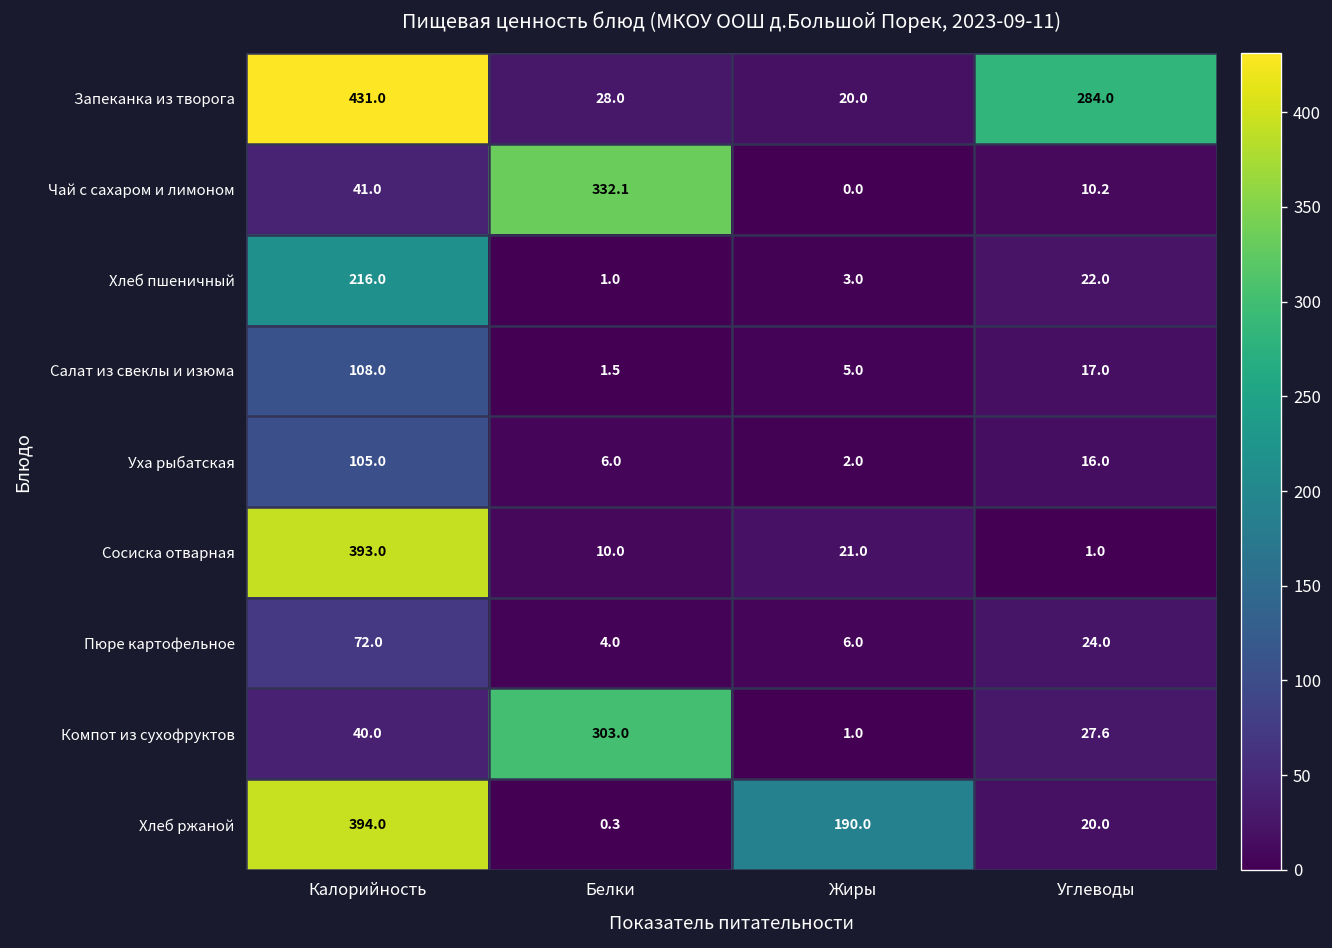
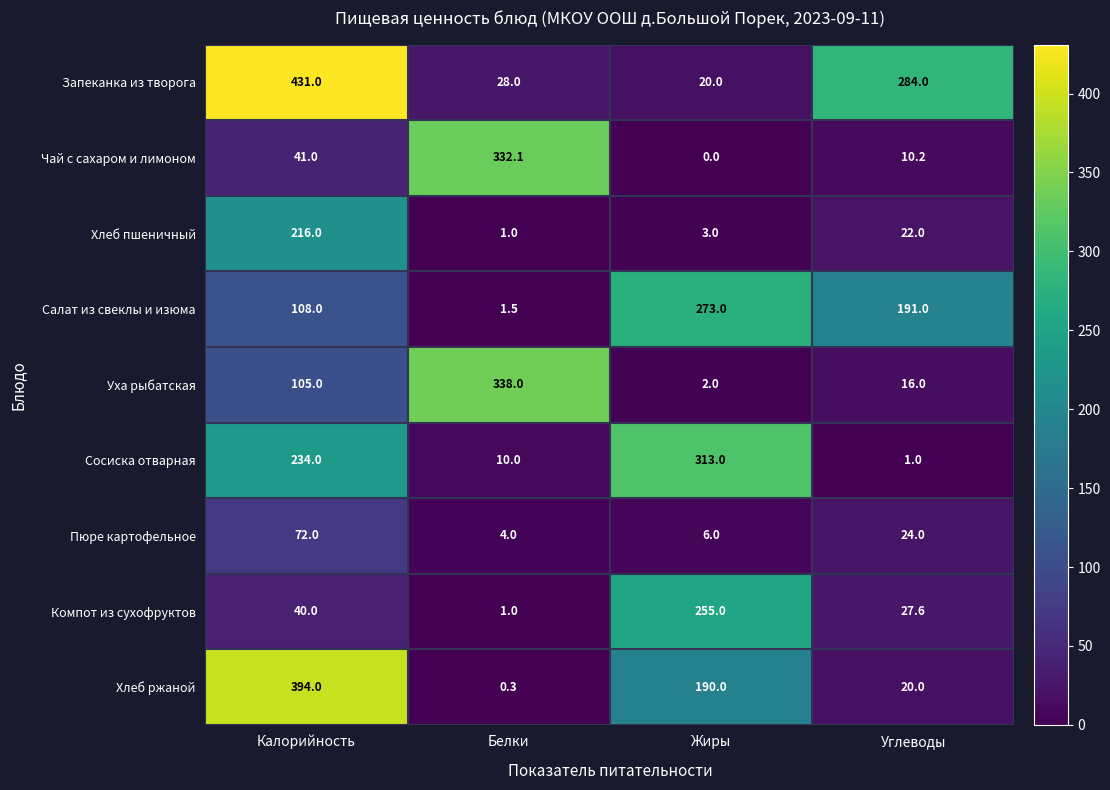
Салат из свеклы и изюма, Жиры: 5.0 -> 273.0
Салат из свеклы и изюма, Углеводы: 17.0 -> 191.0
Уха рыбатская, Белки: 6.0 -> 338.0
Сосиска отварная, Калорийность: 393.0 -> 234.0
Сосиска отварная, Жиры: 21.0 -> 313.0
Компот из сухофруктов, Белки: 303.0 -> 1.0
Компот из сухофруктов, Жиры: 1.0 -> 255.0
